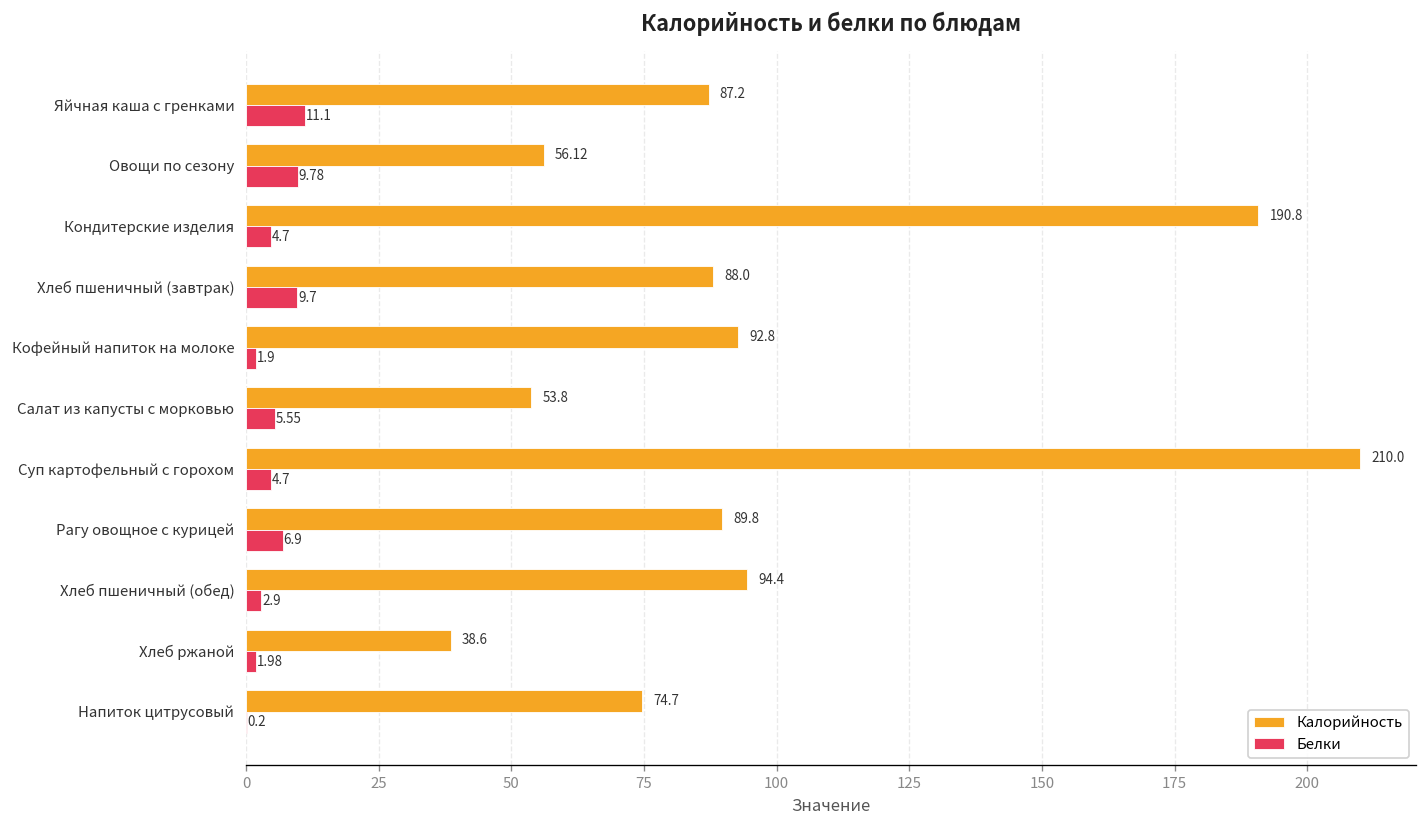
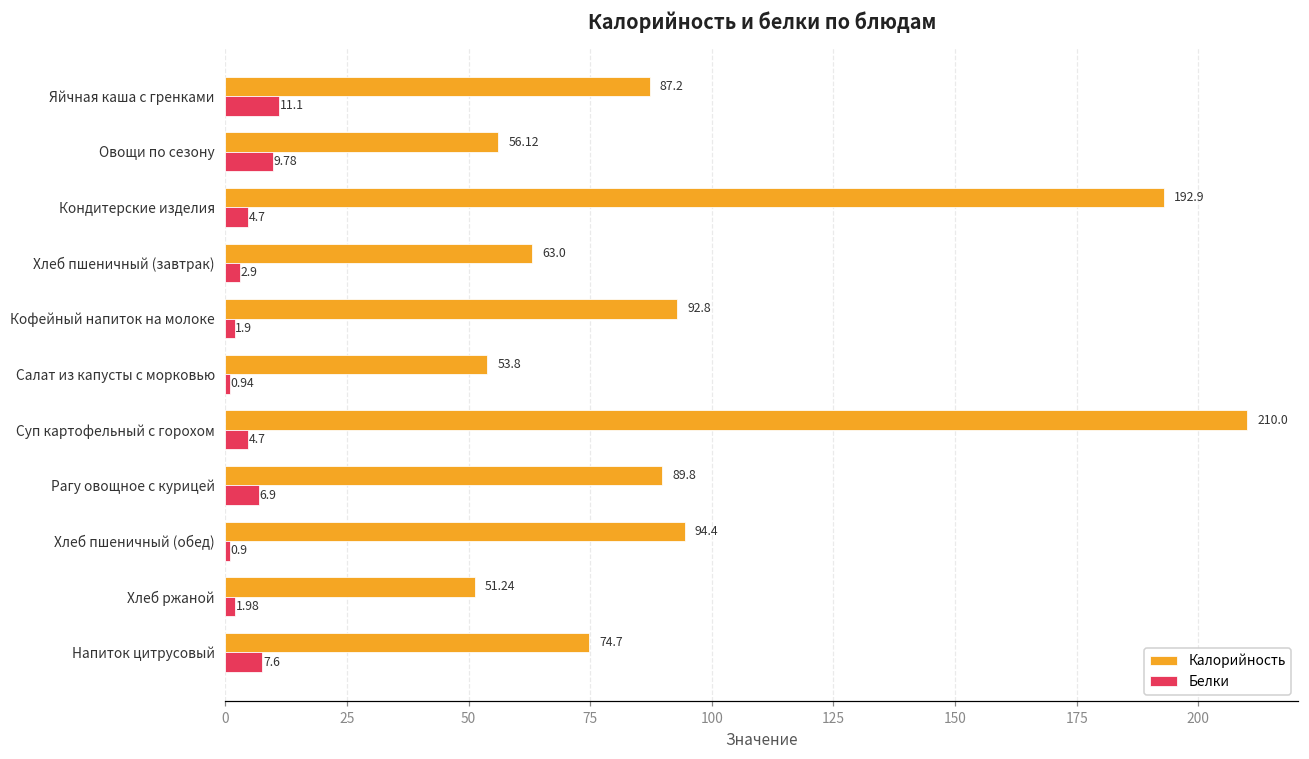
Калорийность, Кондитерские изделия: 190.8 -> 192.9
Калорийность, Хлеб пшеничный (завтрак): 88.0 -> 63.0
Белки, Хлеб пшеничный (завтрак): 9.7 -> 2.9
Белки, Салат из капусты с морковью: 5.55 -> 0.94
Белки, Хлеб пшеничный (обед): 2.9 -> 0.9
Калорийность, Хлеб ржаной: 38.6 -> 51.24
Белки, Напиток цитрусовый: 0.2 -> 7.6
